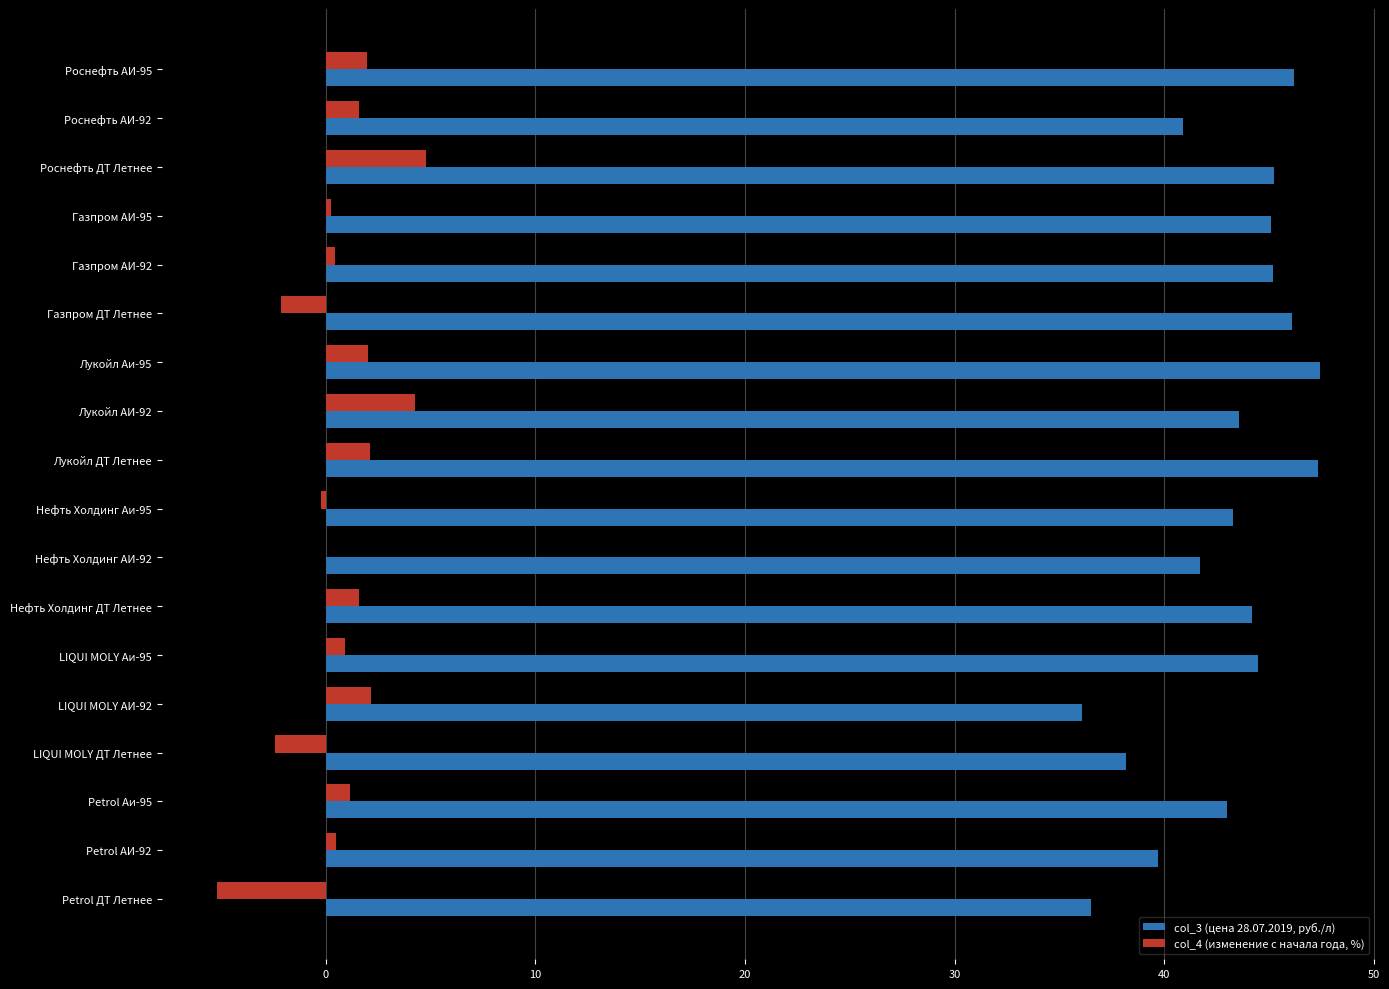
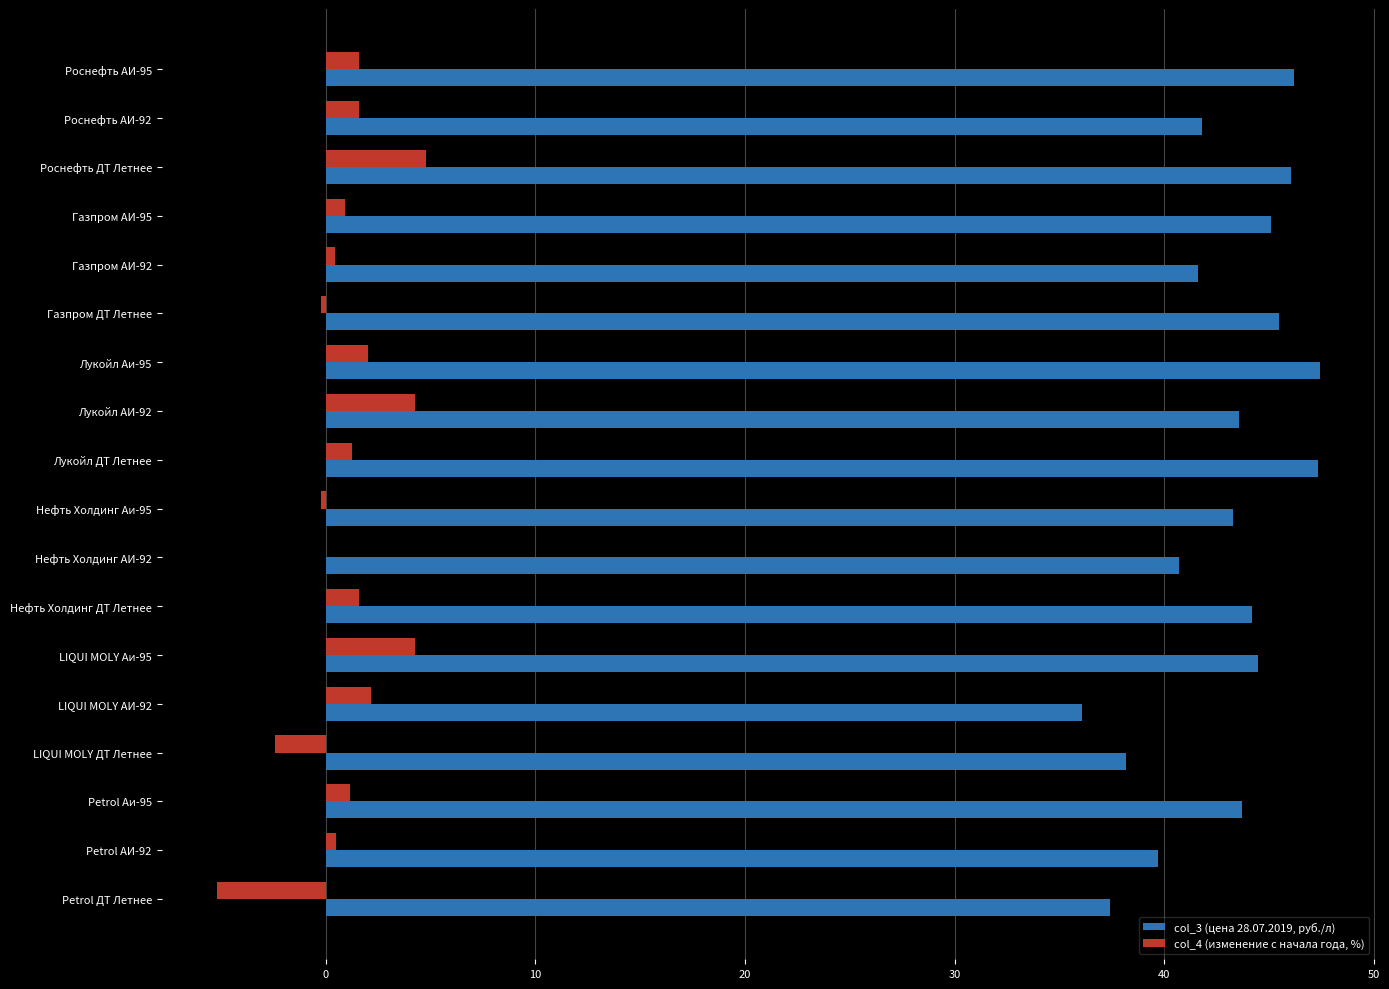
col_4 (изменение с начала года, %), Роснефть АИ-95: 2.0 -> 1.6
col_3 (цена 28.07.2019, руб./л), Роснефть АИ-92: 40.9 -> 41.8
col_3 (цена 28.07.2019, руб./л), Роснефть ДТ Летнее: 45.3 -> 46.0
col_4 (изменение с начала года, %), Газпром АИ-95: 0.3 -> 0.9
col_3 (цена 28.07.2019, руб./л), Газпром АИ-92: 45.2 -> 41.6
col_4 (изменение с начала года, %), Газпром ДТ Летнее: -2.2 -> -0.2
col_3 (цена 28.07.2019, руб./л), Газпром ДТ Летнее: 46.1 -> 45.5
col_4 (изменение с начала года, %), Лукойл ДТ Летнее: 2.1 -> 1.2
col_3 (цена 28.07.2019, руб./л), Нефть Холдинг АИ-92: 41.7 -> 40.7
col_4 (изменение с начала года, %), LIQUI MOLY Аи-95: 0.9 -> 4.3
col_3 (цена 28.07.2019, руб./л), Petrol Аи-95: 43.0 -> 43.7
col_3 (цена 28.07.2019, руб./л), Petrol ДТ Летнее: 36.5 -> 37.4
